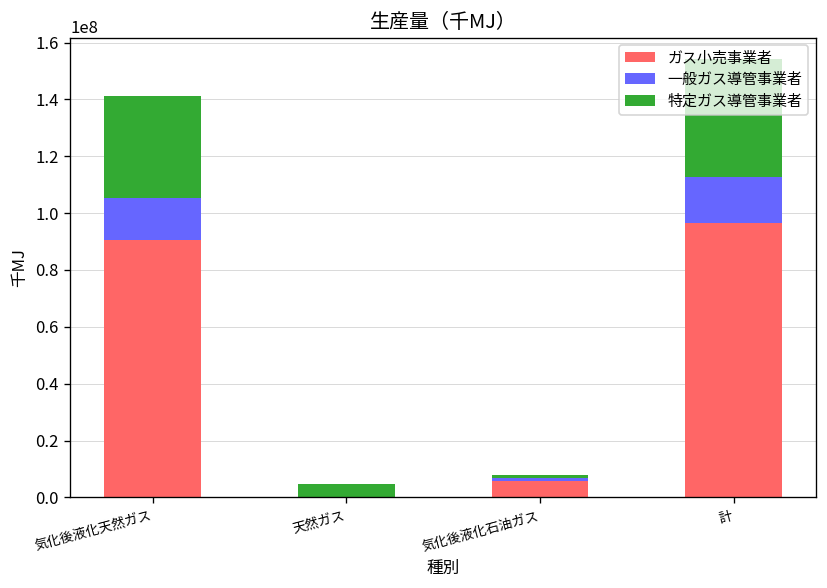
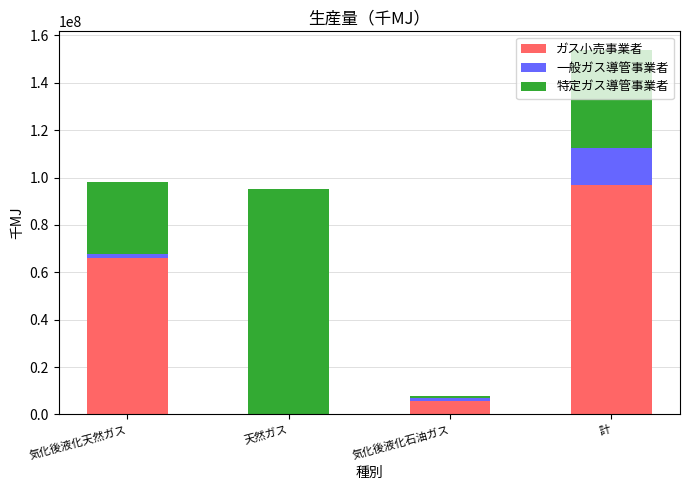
ガス小売事業者, 気化後液化天然ガス: 91000000 -> 66000000
一般ガス導管事業者, 気化後液化天然ガス: 15000000 -> 2000000
特定ガス導管事業者, 気化後液化天然ガス: 36000000 -> 30000000
特定ガス導管事業者, 天然ガス: 5000000 -> 95000000
